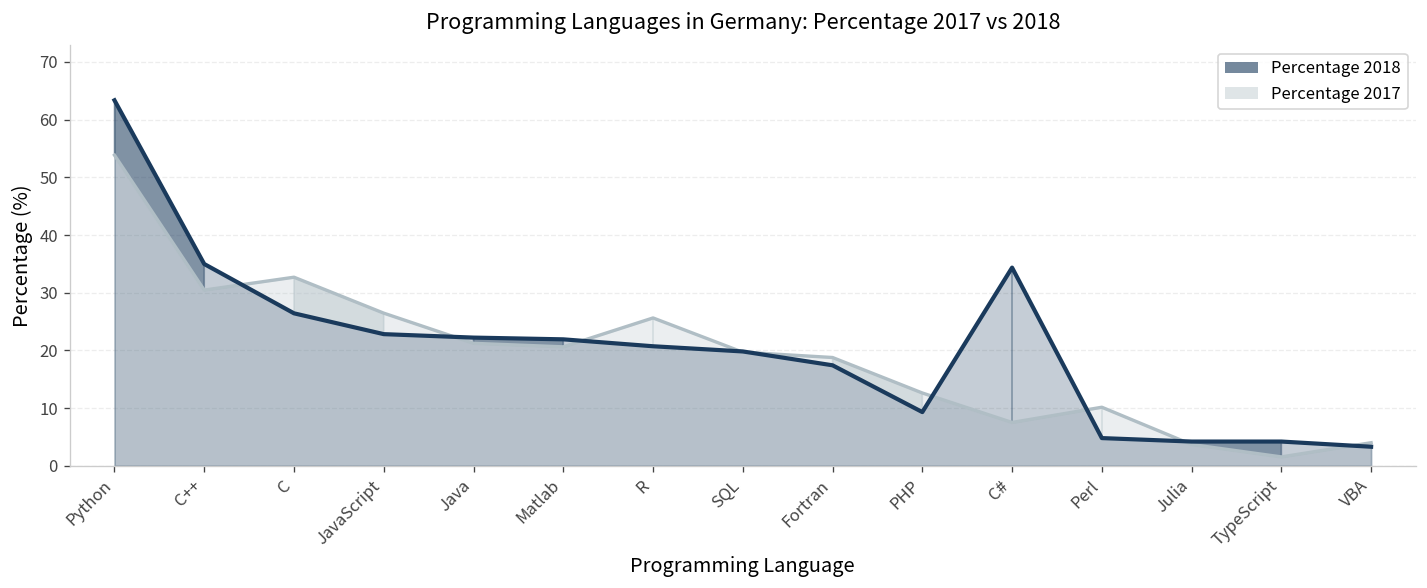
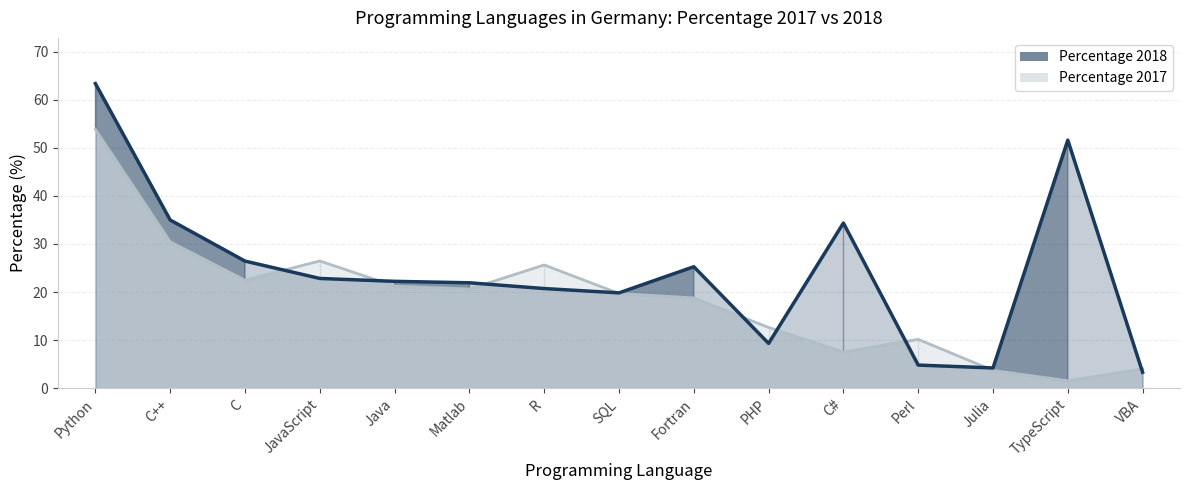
Percentage 2017, C: 33 -> 22
Percentage 2018, Fortran: 17 -> 25
Percentage 2018, TypeScript: 4 -> 52
